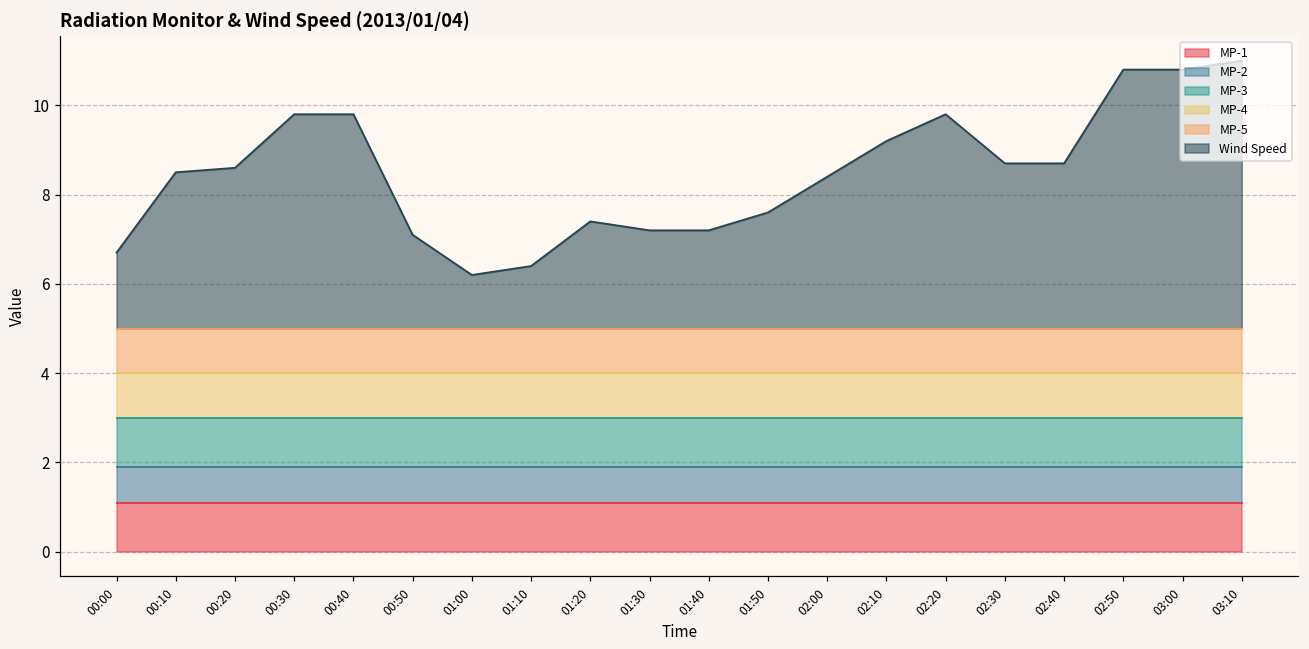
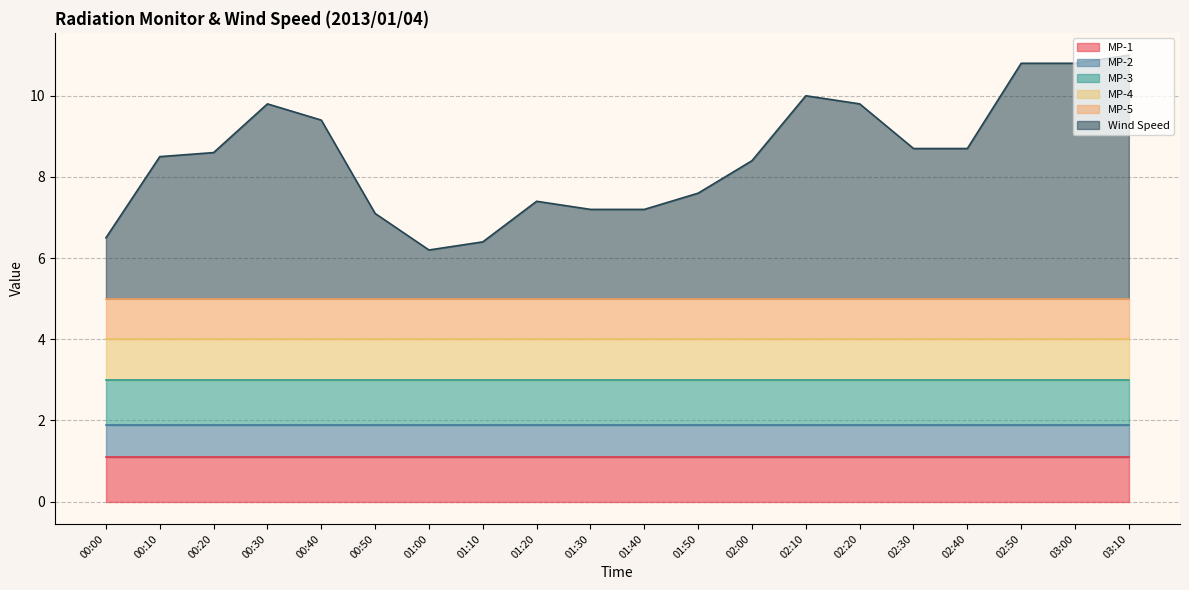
Wind Speed, 00:00: 6.7 -> 6.5
Wind Speed, 00:40: 9.8 -> 9.4
Wind Speed, 02:10: 9.2 -> 10.0
